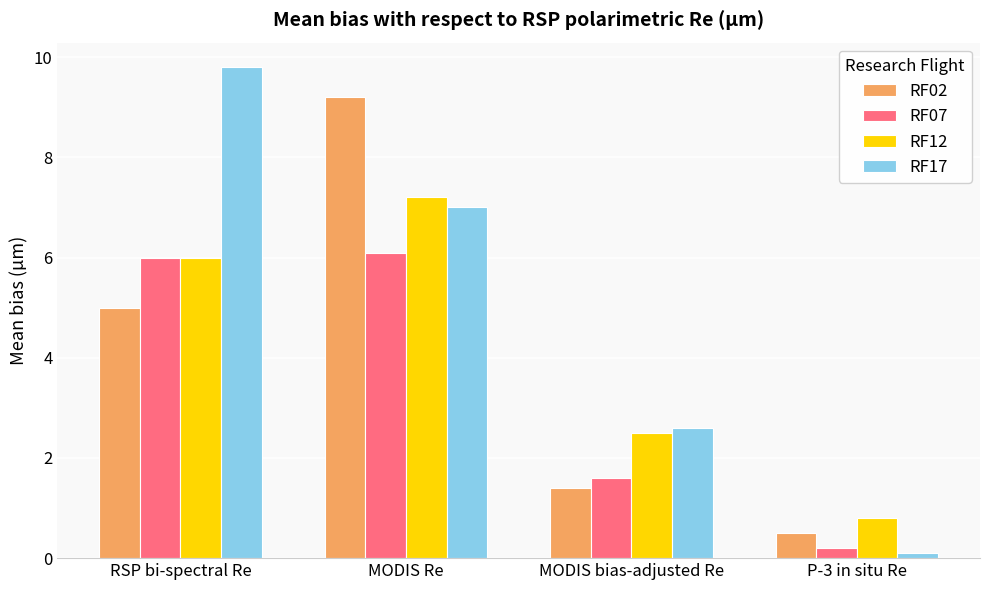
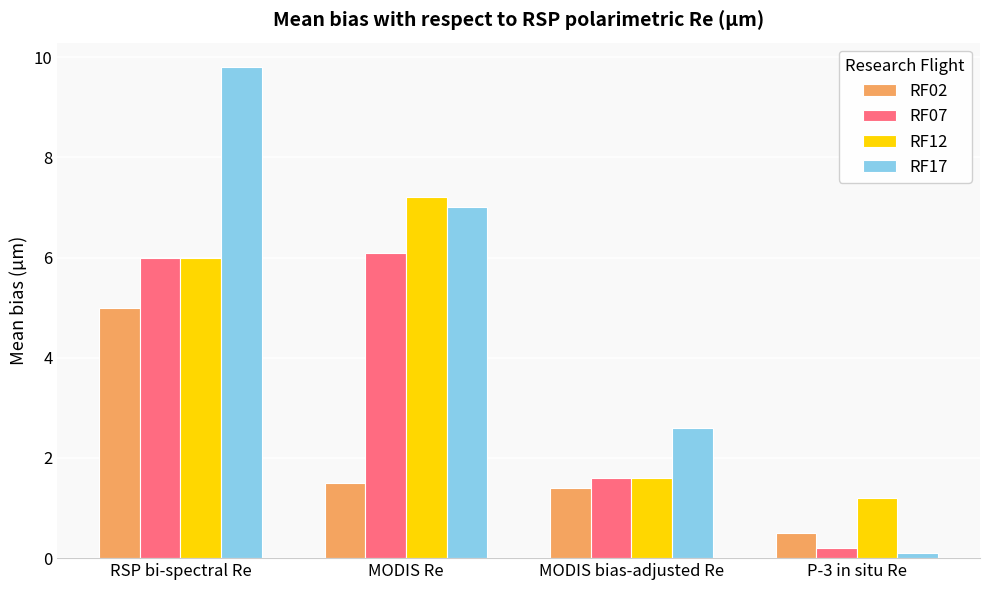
RF02, MODIS Re: 9.2 -> 1.5
RF12, MODIS bias-adjusted Re: 2.5 -> 1.6
RF12, P-3 in situ Re: 0.8 -> 1.2
